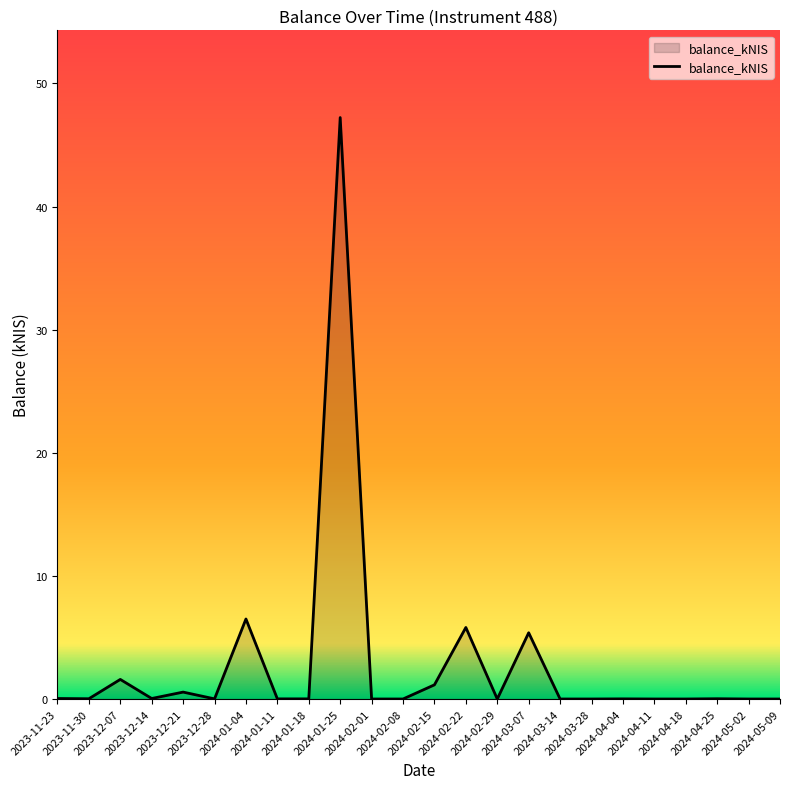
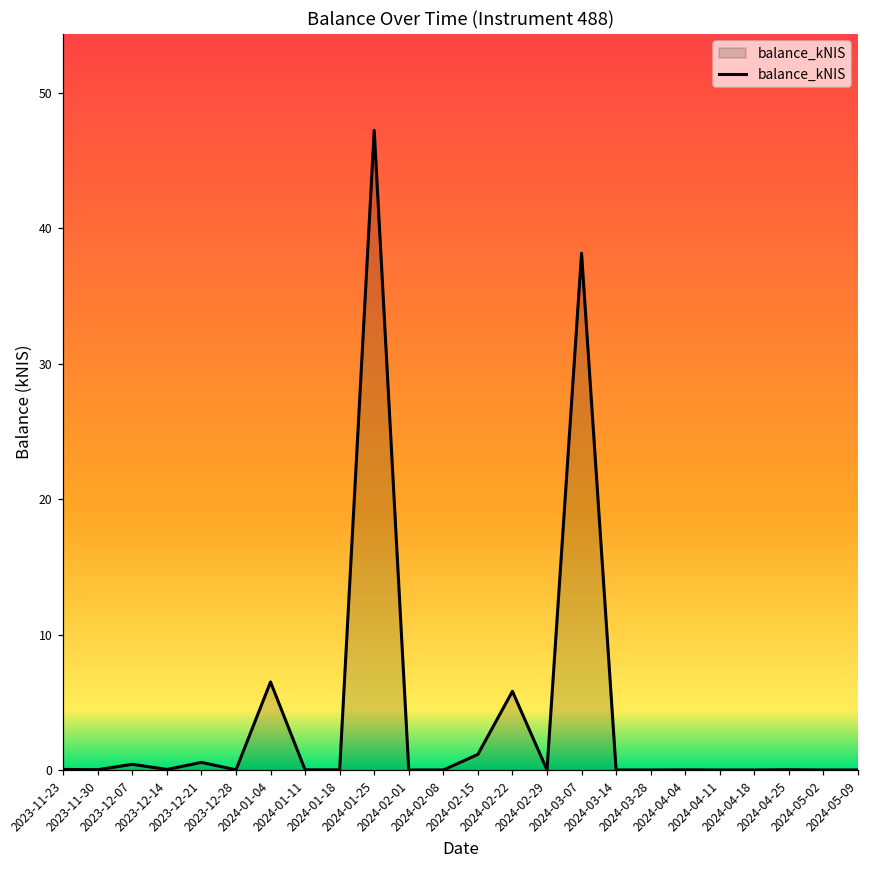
2023-12-07: 1.6 -> 0.4
2024-03-07: 5.4 -> 38.2
